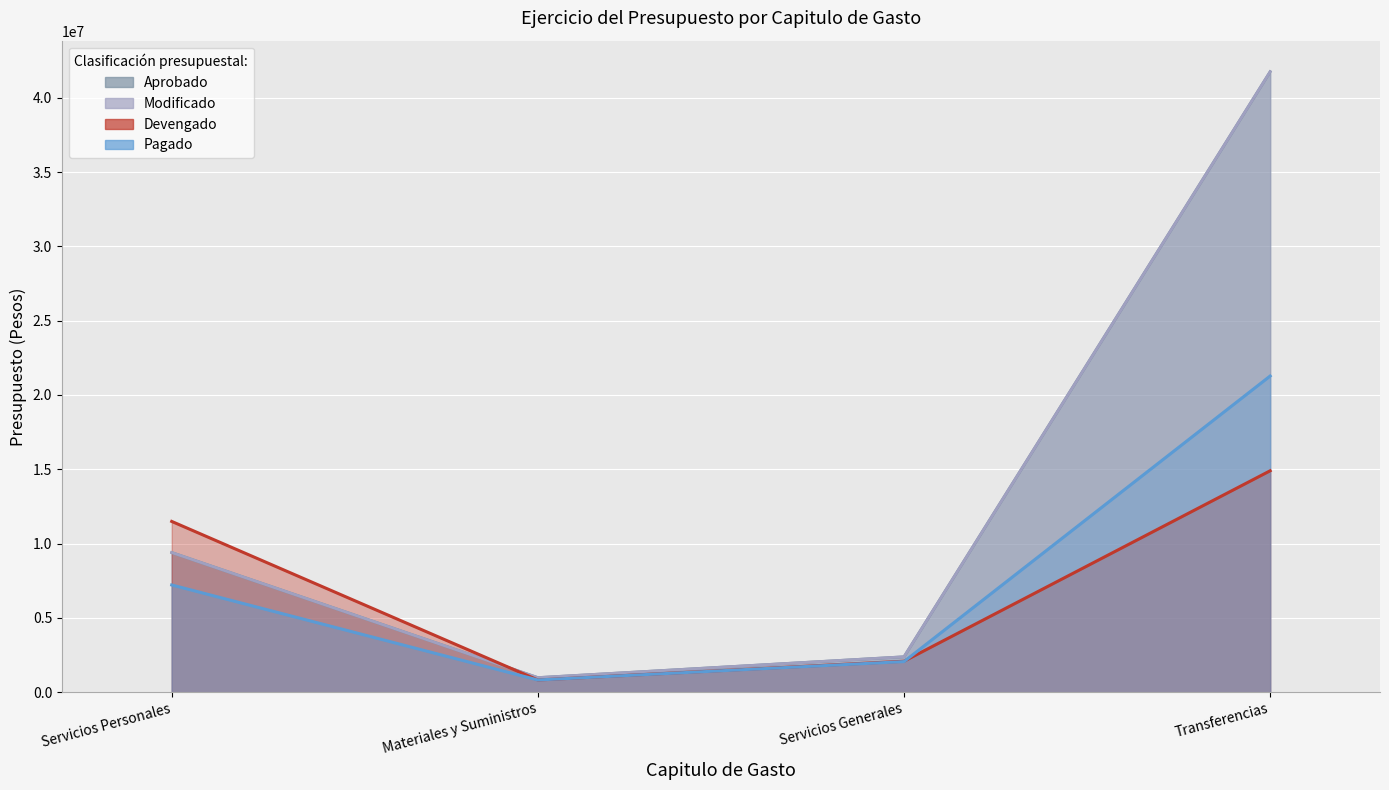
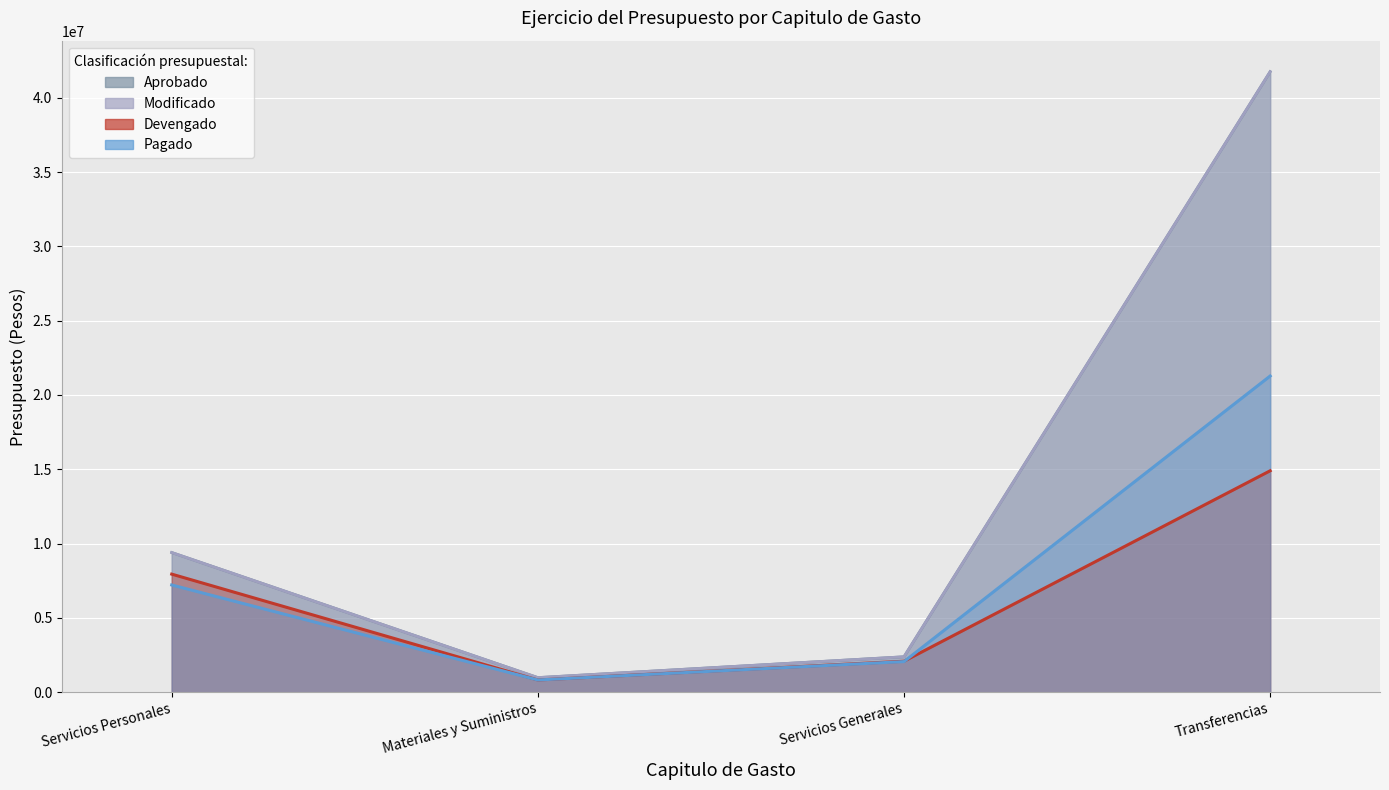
Devengado, Servicios Personales: 11500000 -> 7900000
